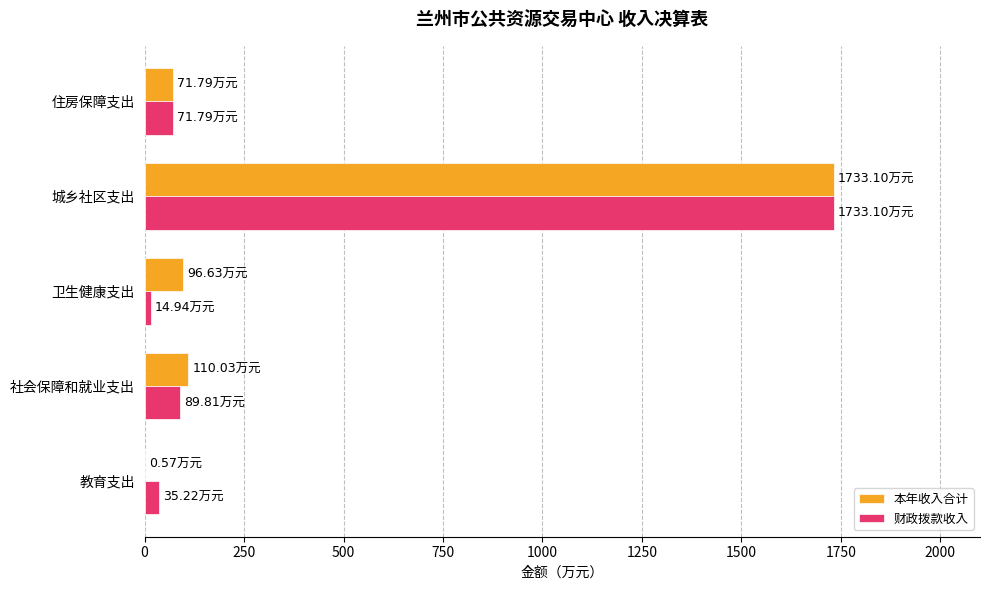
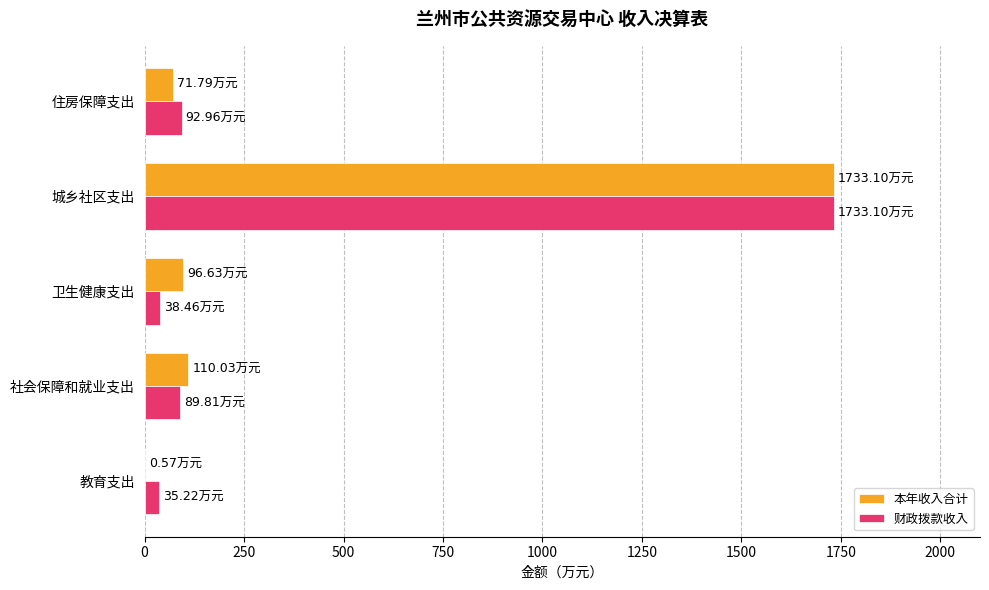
财政拨款收入, 住房保障支出: 71.79 -> 92.96
财政拨款收入, 卫生健康支出: 14.94 -> 38.46
